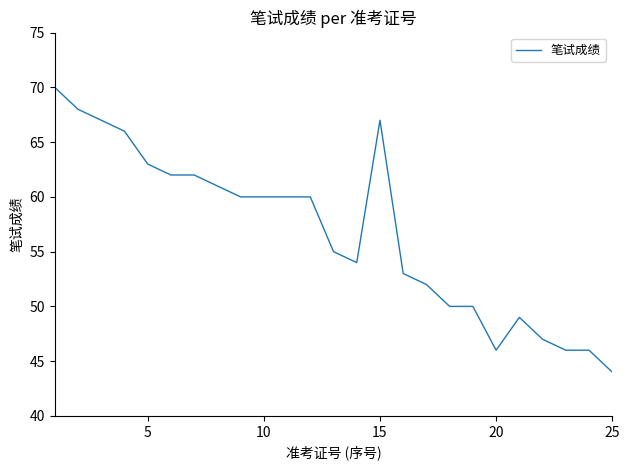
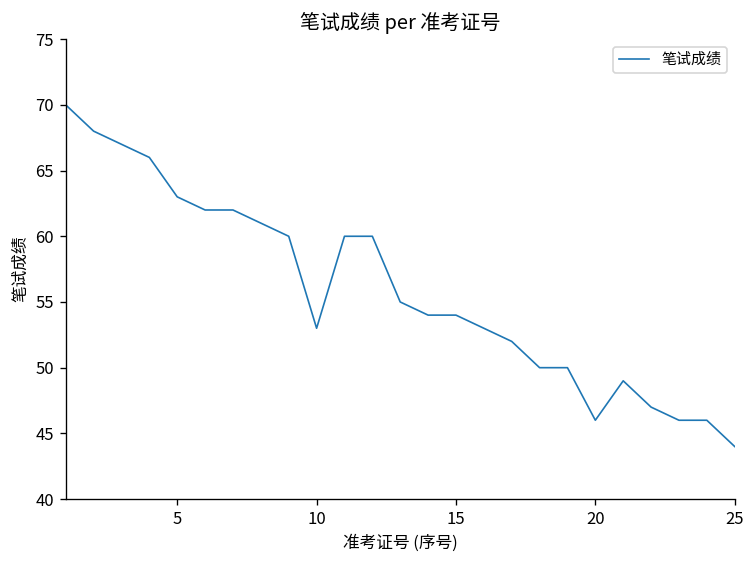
10: 60 -> 53
15: 67 -> 54
